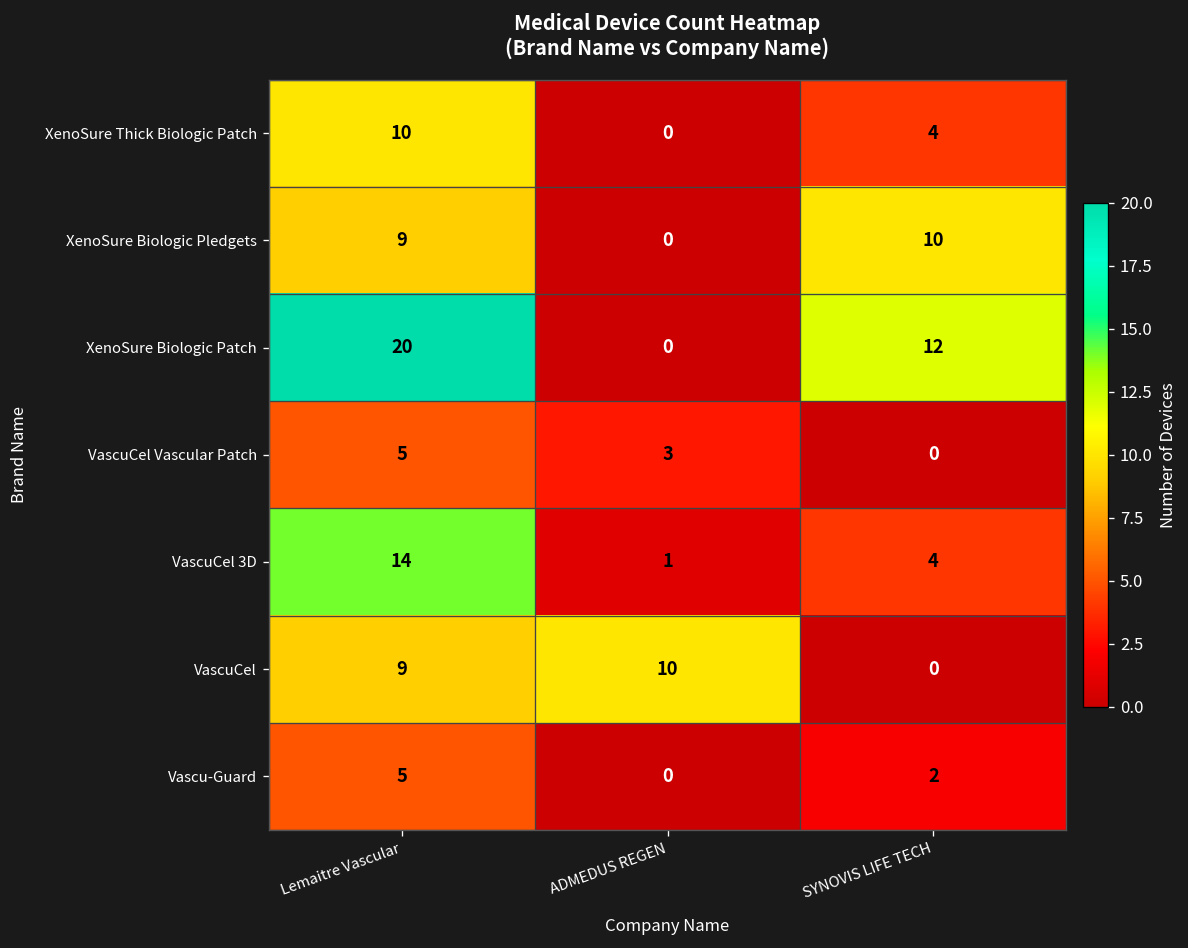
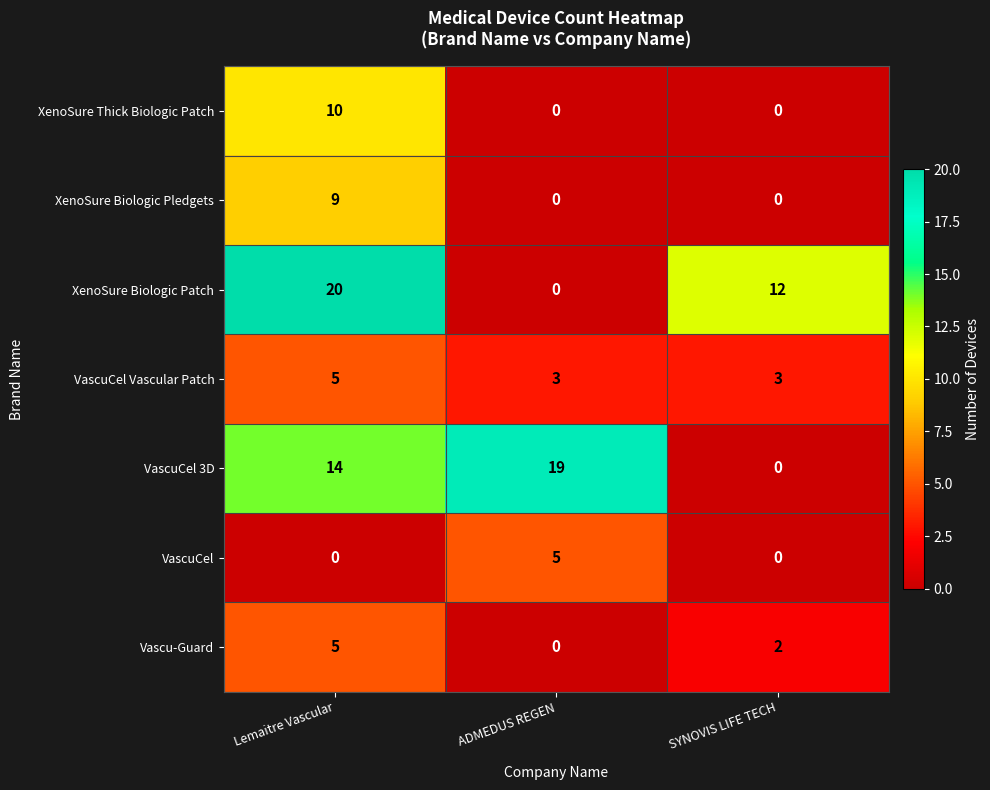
XenoSure Thick Biologic Patch, SYNOVIS LIFE TECH: 4 -> 0
XenoSure Biologic Pledgets, SYNOVIS LIFE TECH: 10 -> 0
VascuCel Vascular Patch, SYNOVIS LIFE TECH: 0 -> 3
VascuCel 3D, ADMEDUS REGEN: 1 -> 19
VascuCel 3D, SYNOVIS LIFE TECH: 4 -> 0
VascuCel, Lemaitre Vascular: 9 -> 0
VascuCel, ADMEDUS REGEN: 10 -> 5
